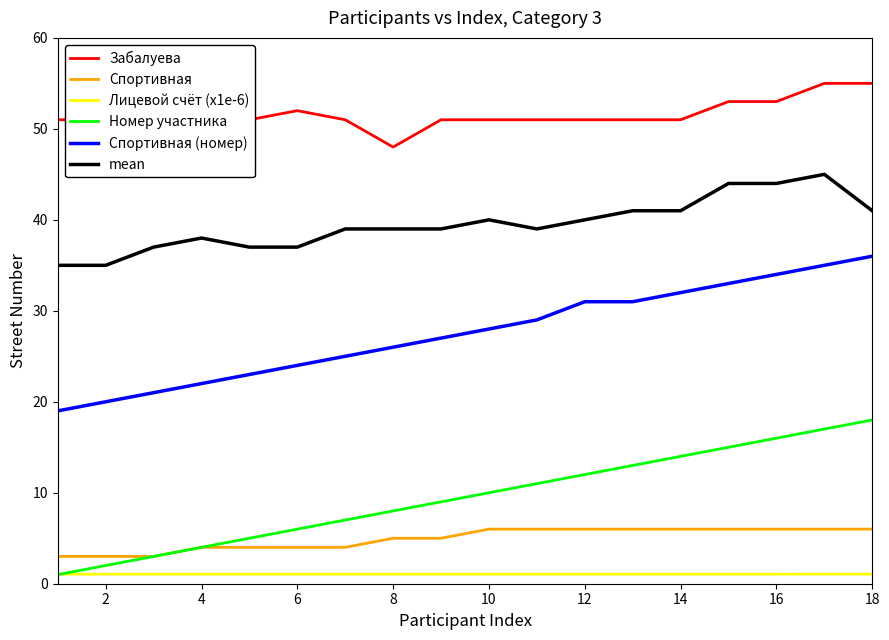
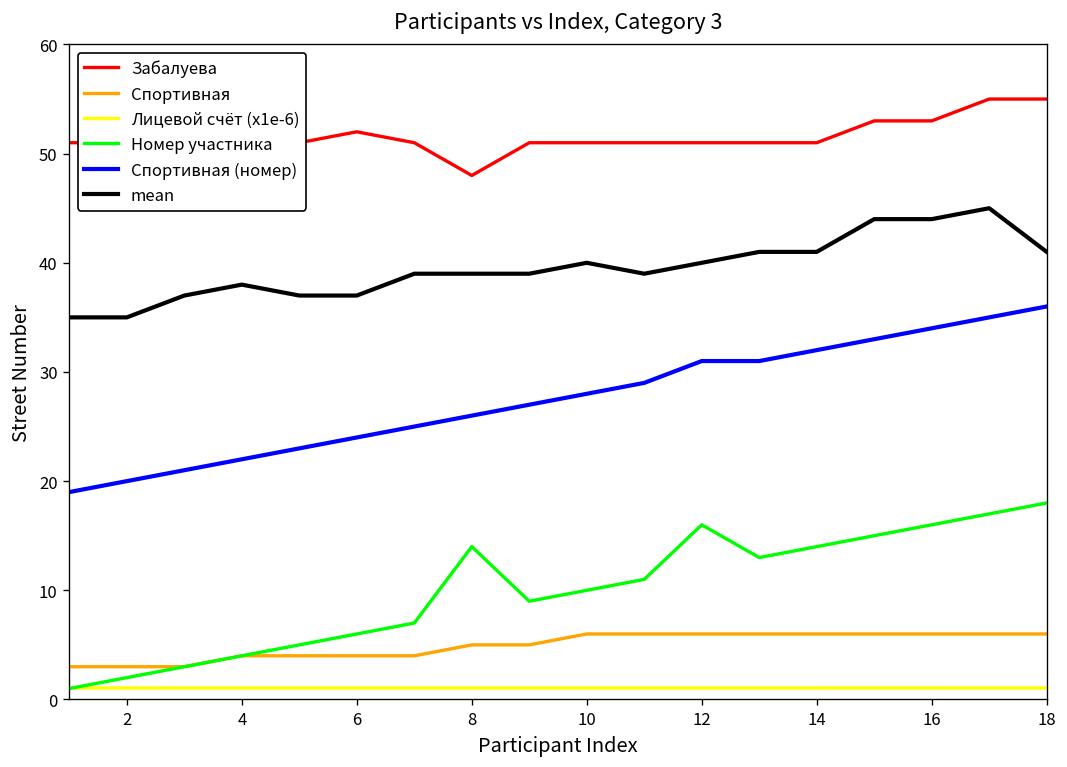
Номер участника, 8: 8 -> 14
Номер участника, 12: 12 -> 16
